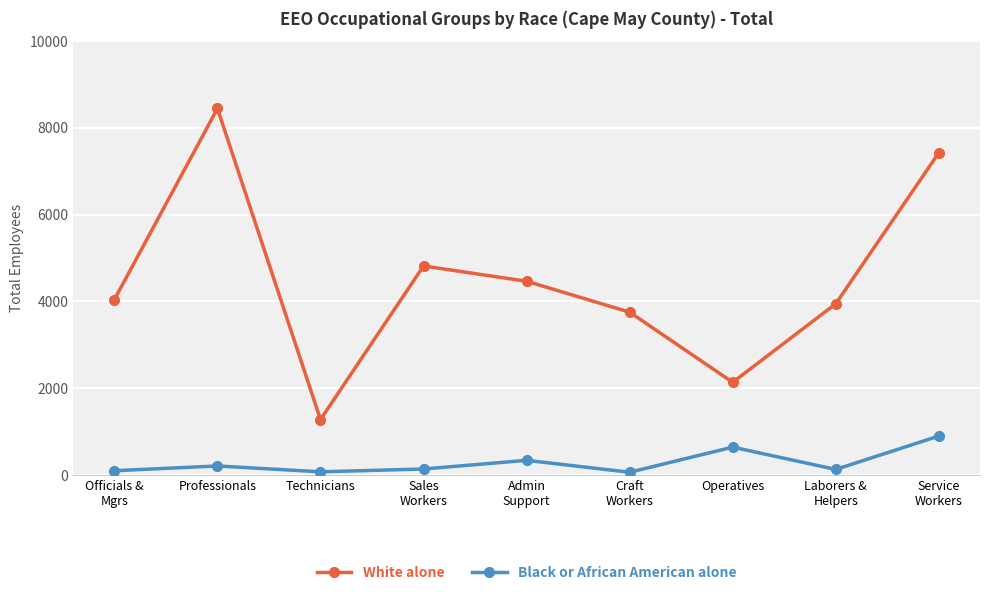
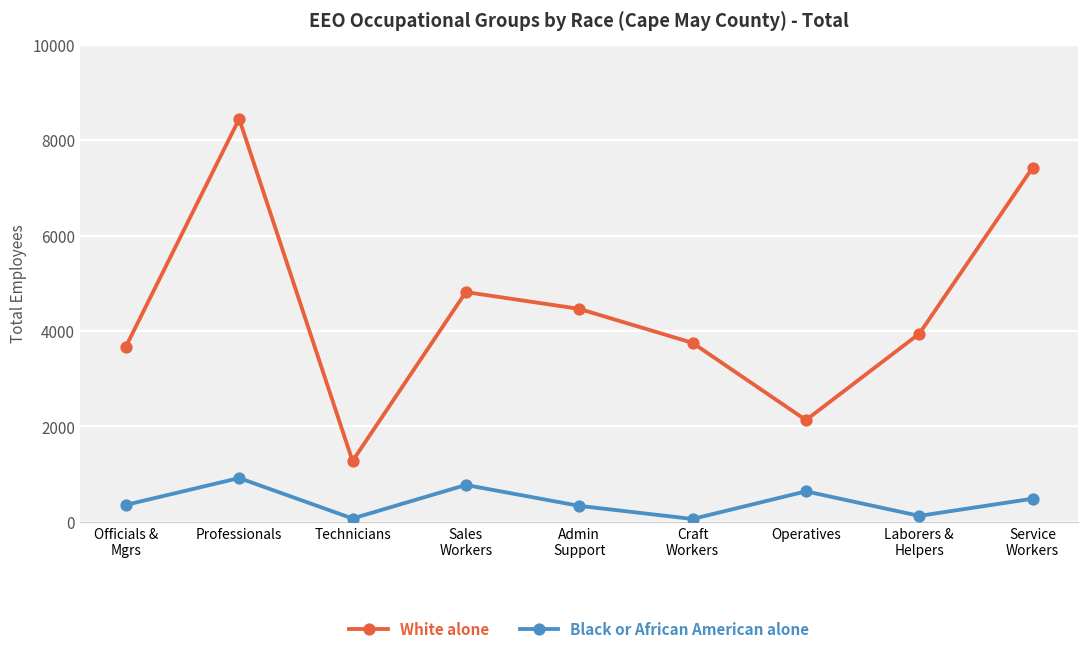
White alone, Officials & Mgrs: 4000 -> 3700
Black or African American alone, Officials & Mgrs: 100 -> 400
Black or African American alone, Professionals: 200 -> 900
Black or African American alone, Sales Workers: 100 -> 800
Black or African American alone, Service Workers: 900 -> 500
